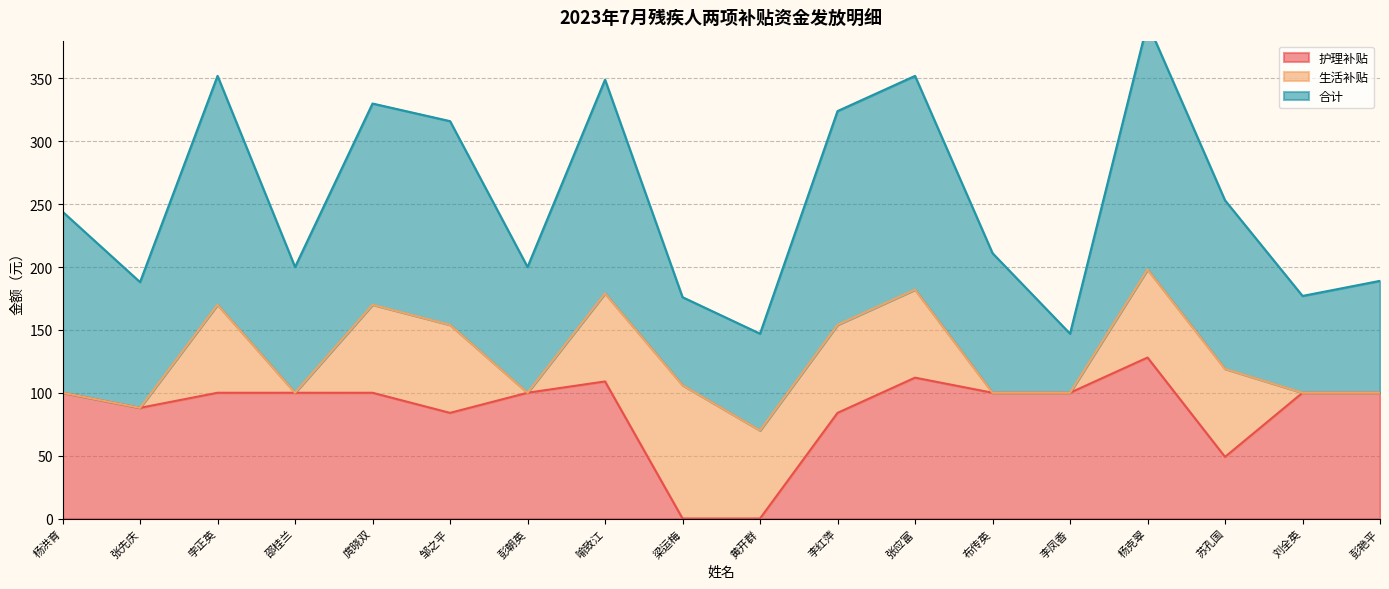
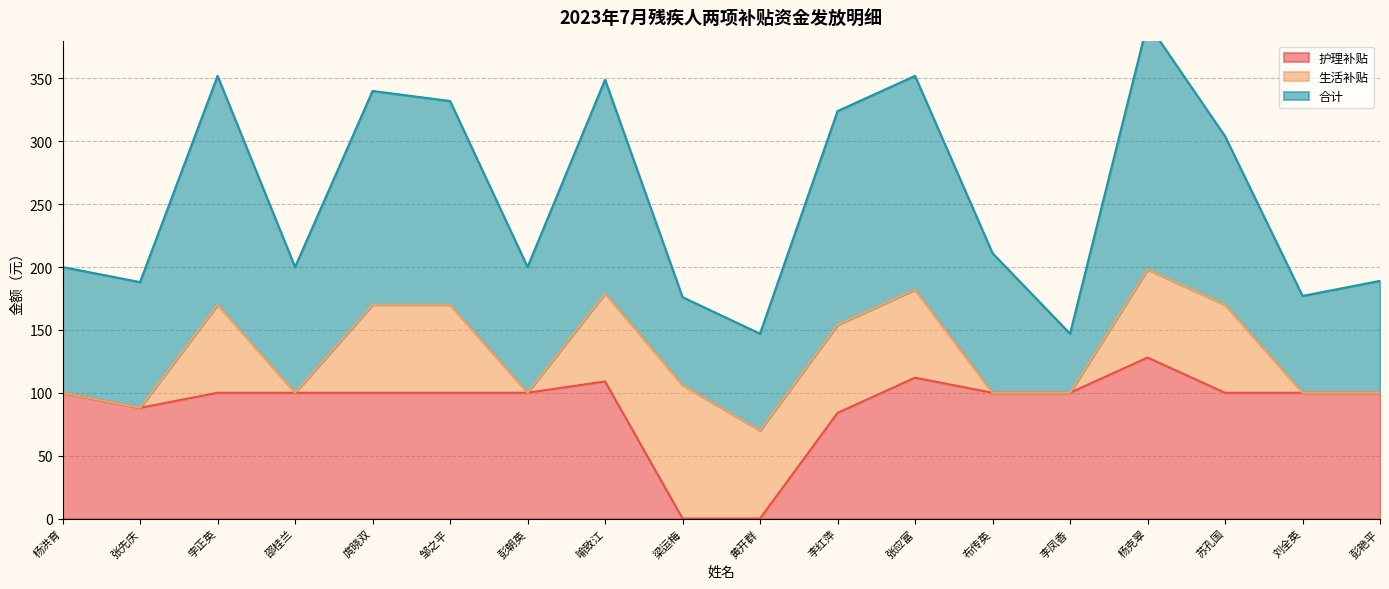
合计, 杨洪育: 144 -> 100
合计, 庹晓双: 160 -> 170
护理补贴, 邹之平: 84 -> 100
护理补贴, 苏孔国: 49 -> 100
